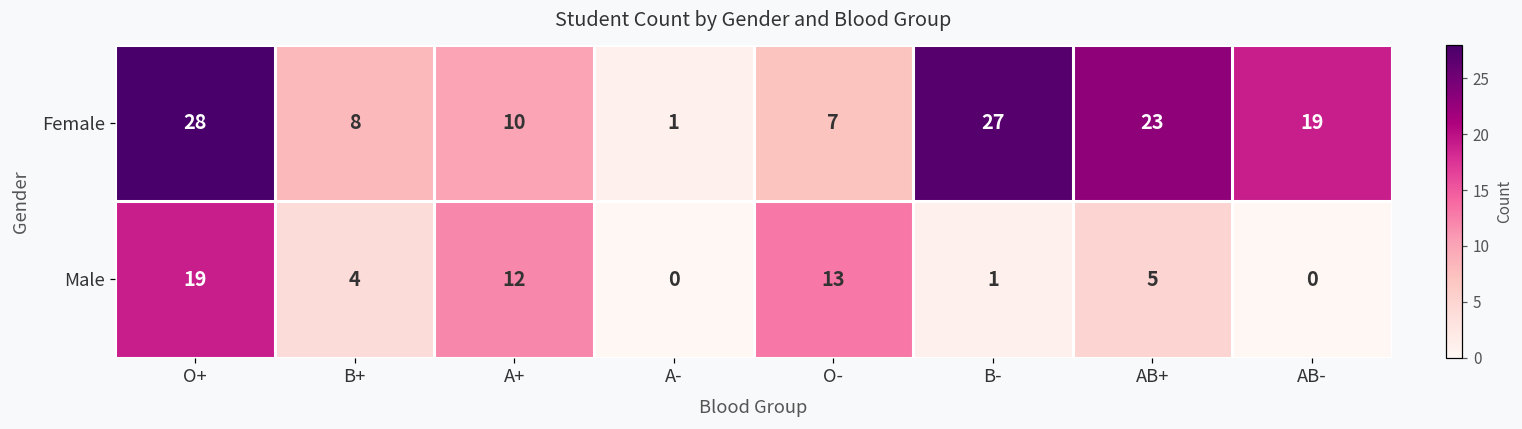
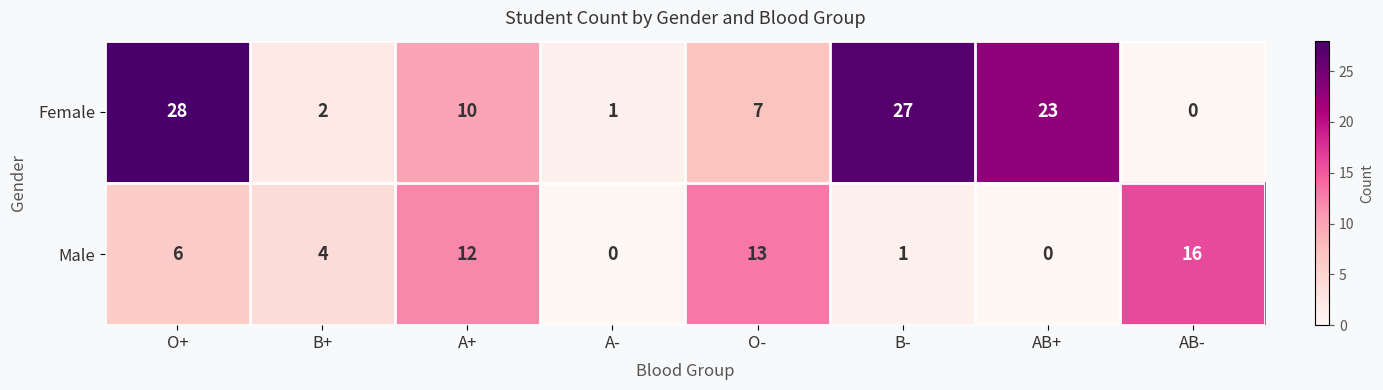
Female, B+: 8 -> 2
Female, AB-: 19 -> 0
Male, O+: 19 -> 6
Male, AB+: 5 -> 0
Male, AB-: 0 -> 16
